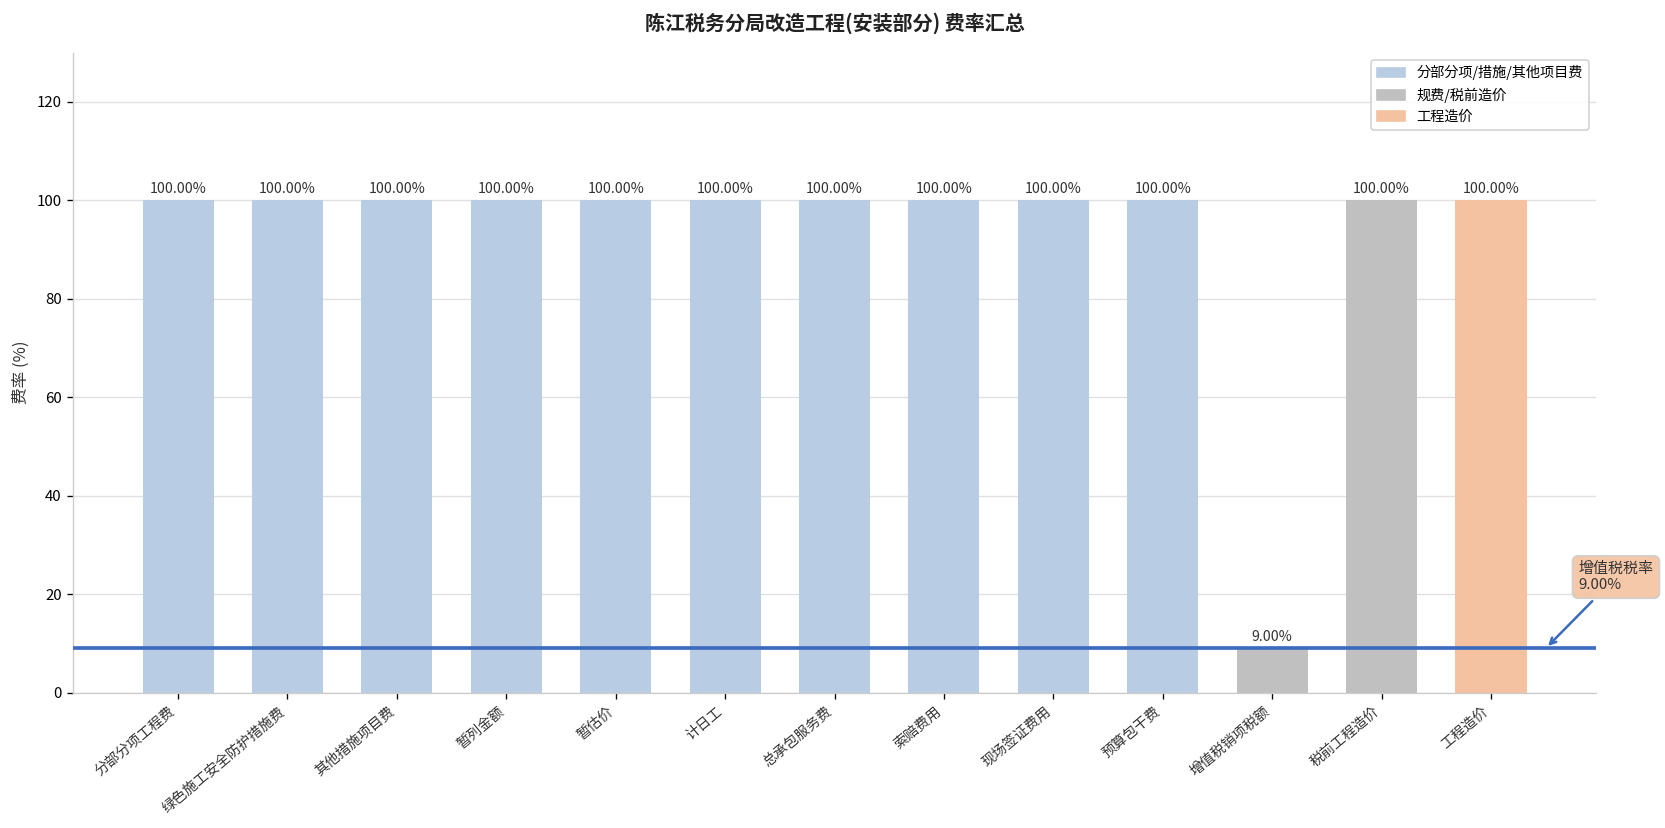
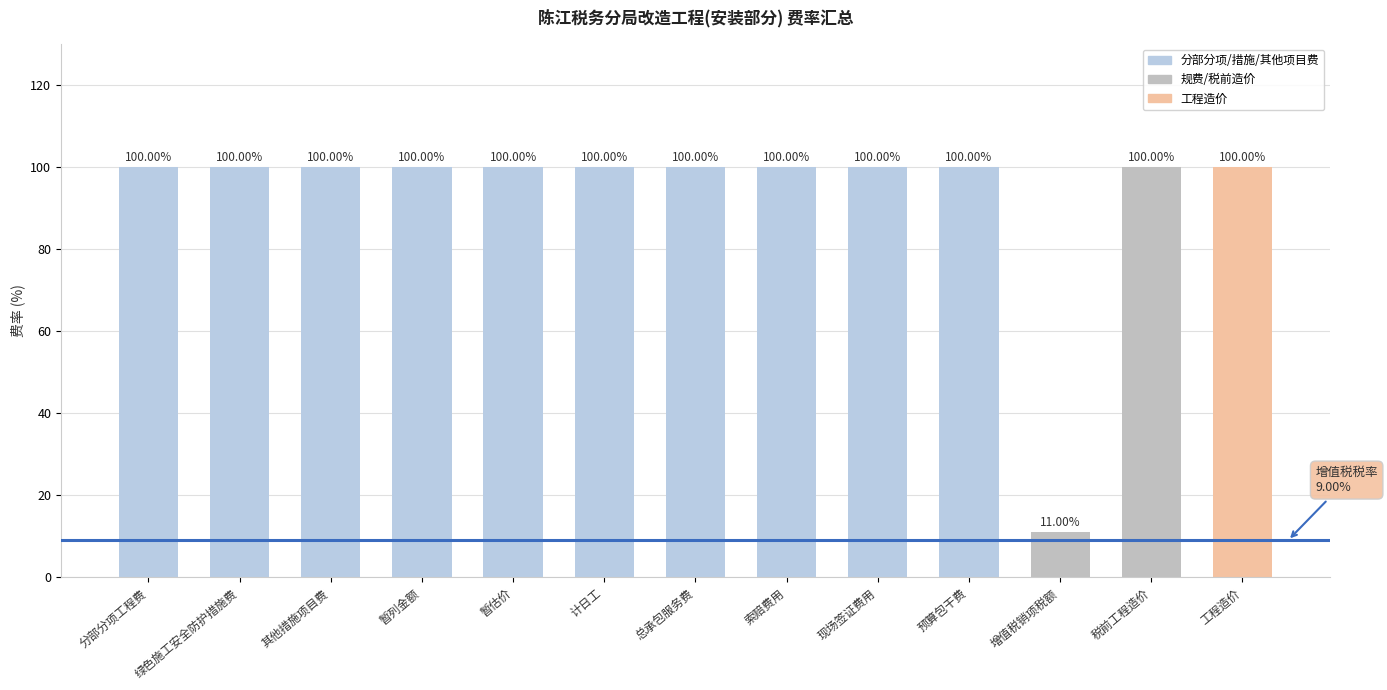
增值税销项税额: 9.00% -> 11.00%
